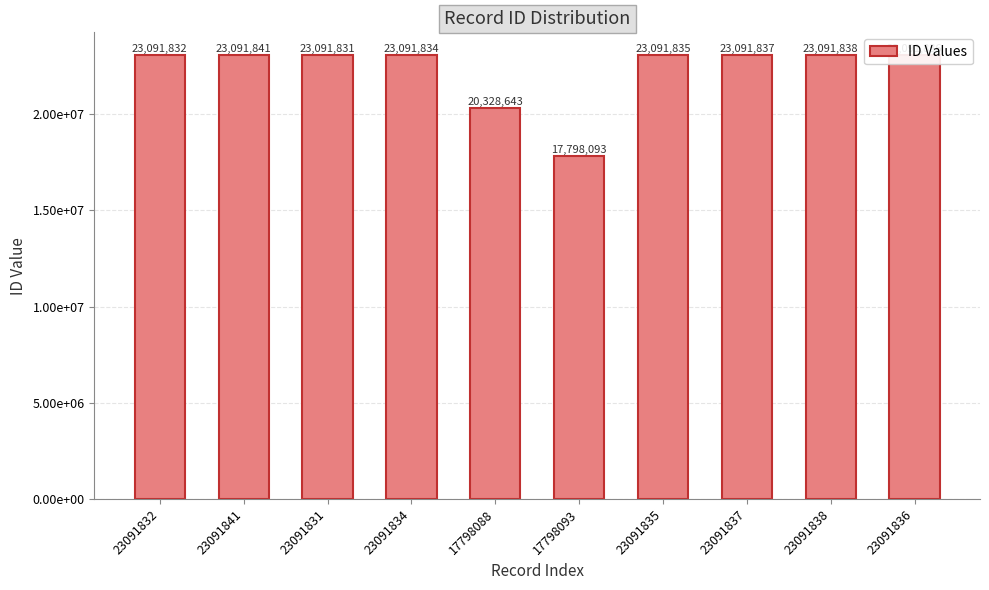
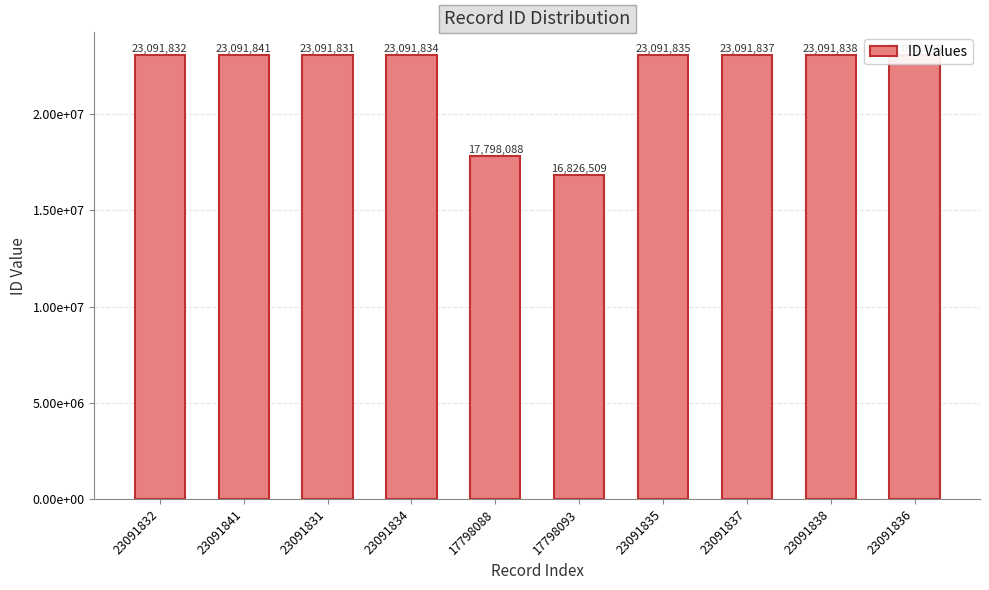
17798088: 20,328,643 -> 17,798,088
17798093: 17,798,093 -> 16,826,509
